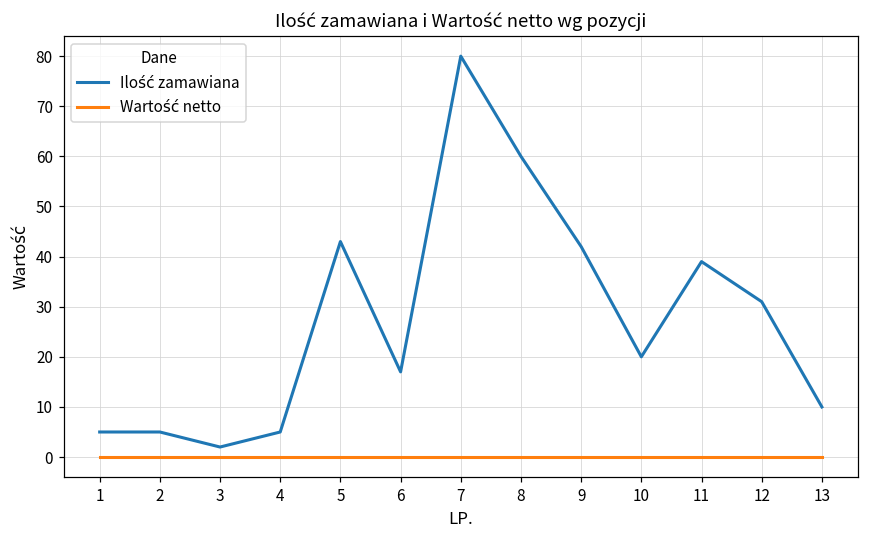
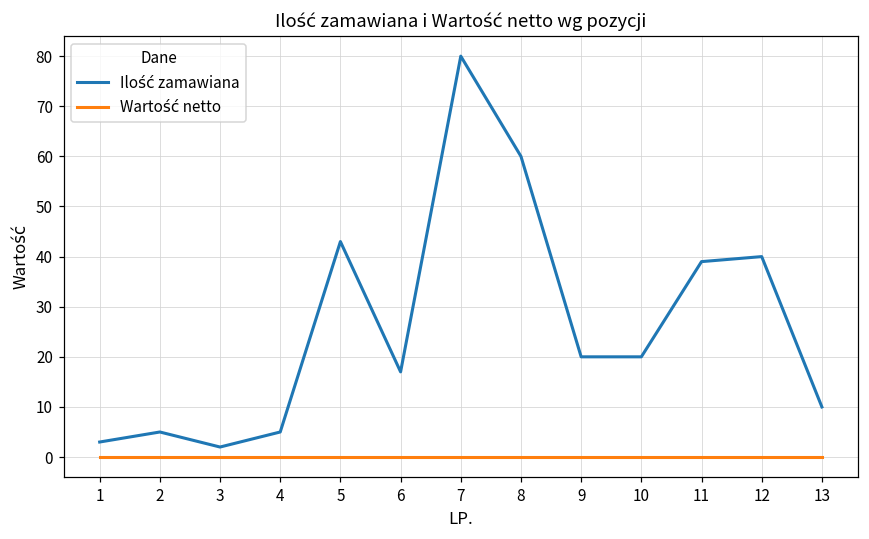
Ilość zamawiana, 1: 5 -> 3
Ilość zamawiana, 9: 42 -> 20
Ilość zamawiana, 12: 31 -> 40
